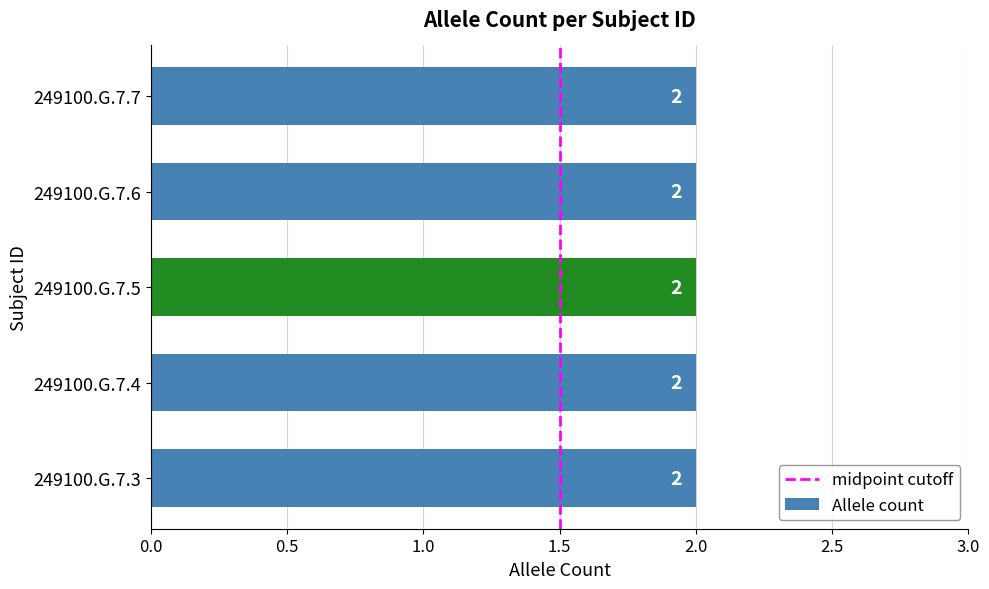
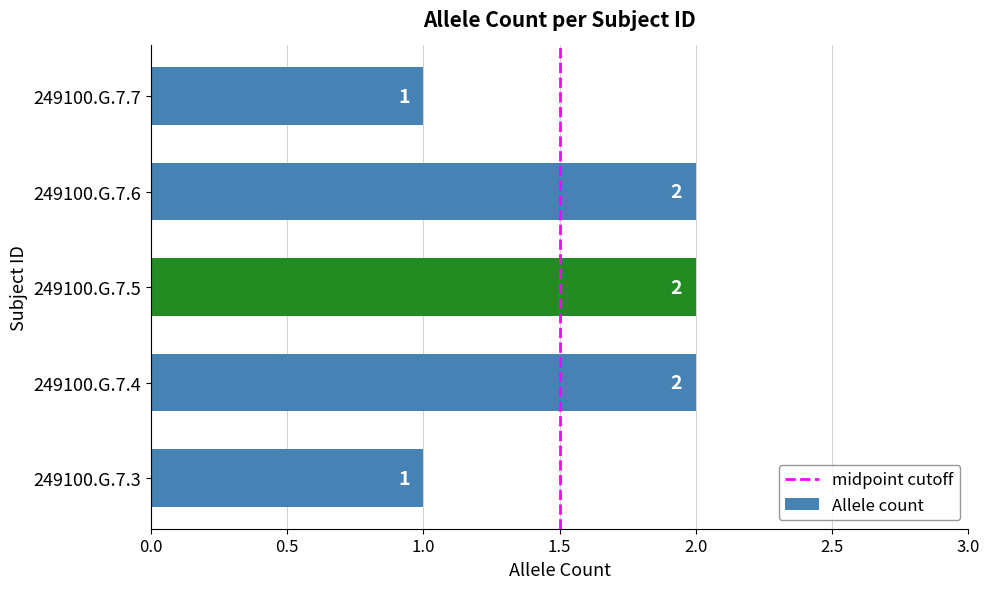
249100.G.7.7: 2 -> 1
249100.G.7.3: 2 -> 1
